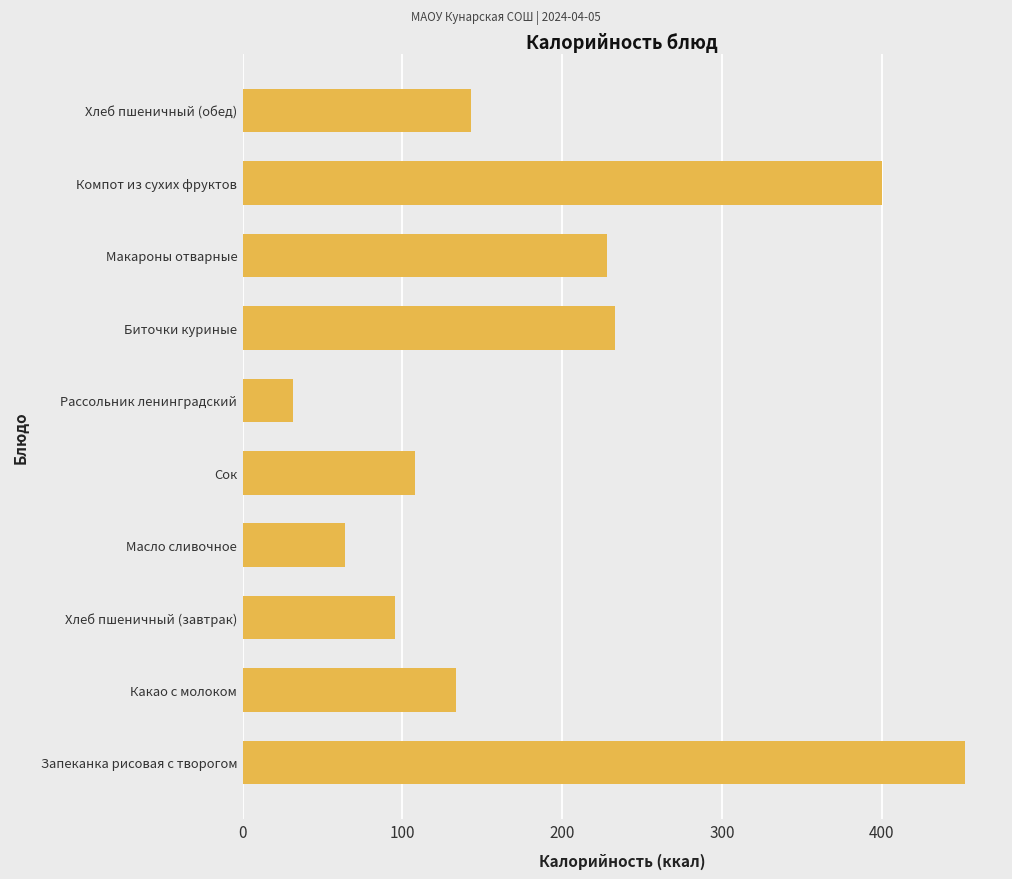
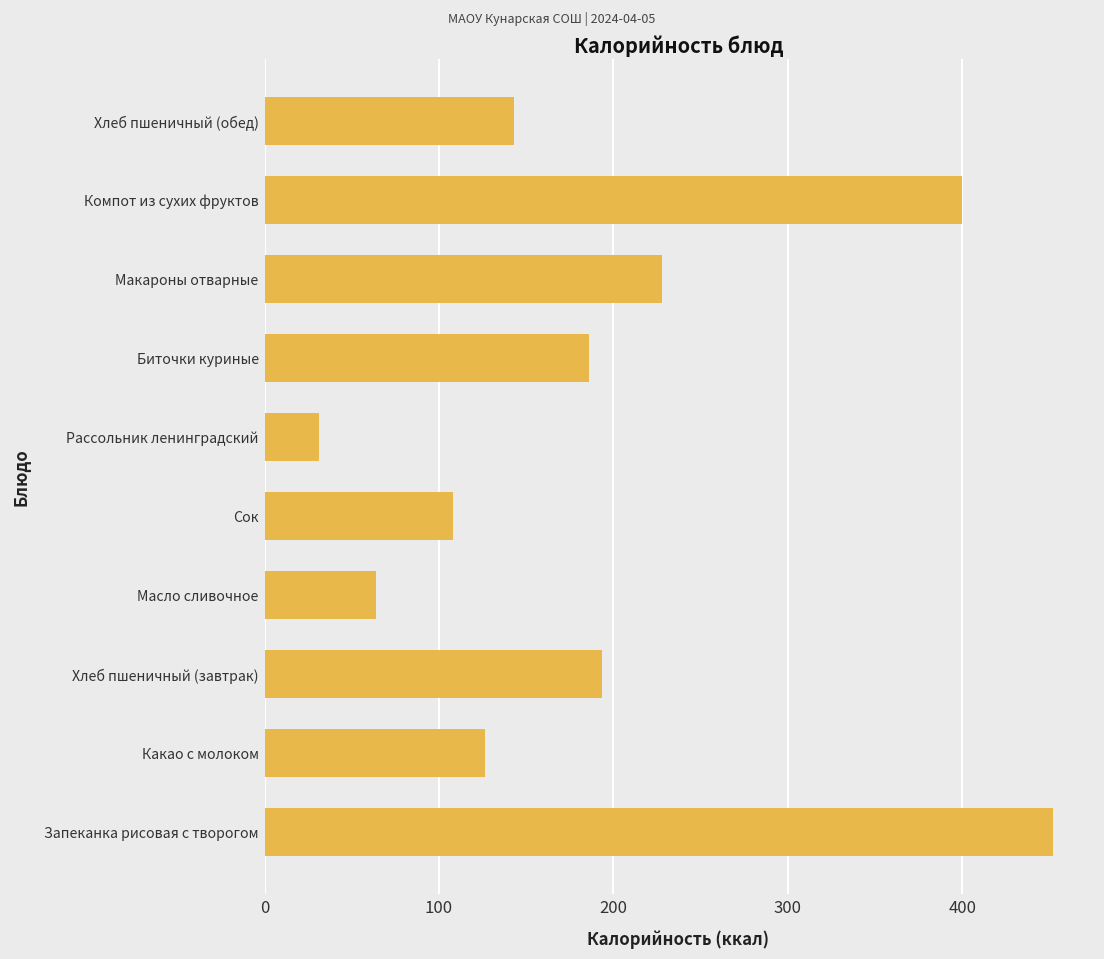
Биточки куриные: 233 -> 186
Хлеб пшеничный (завтрак): 95 -> 193
Какао с молоком: 134 -> 126
